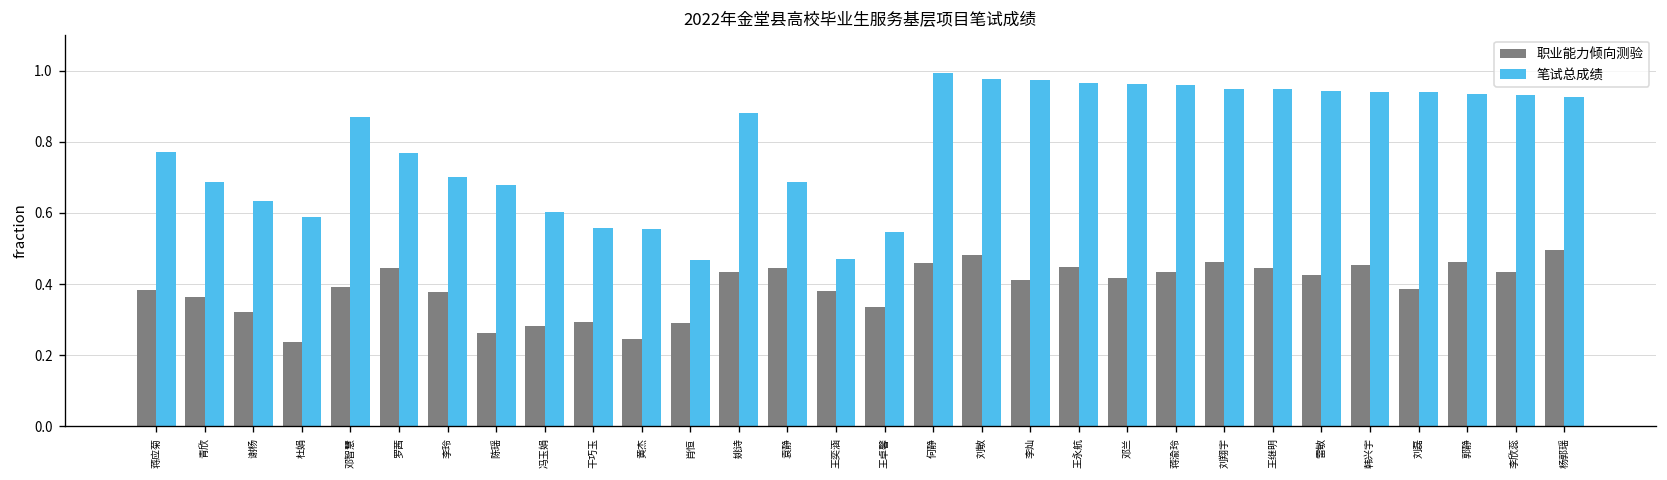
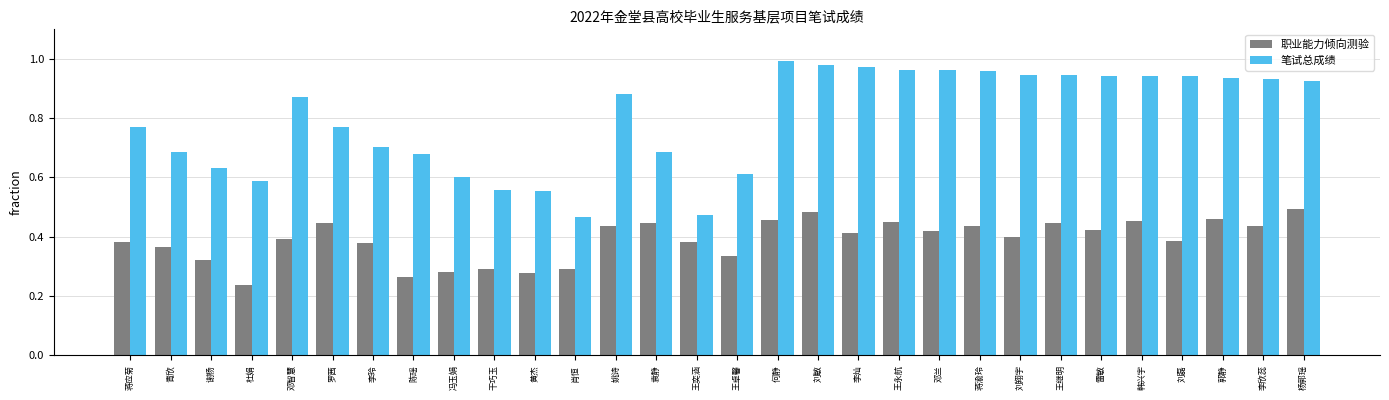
职业能力倾向测验, 黄杰: 0.25 -> 0.28
笔试总成绩, 王卓馨: 0.55 -> 0.61
职业能力倾向测验, 刘翔宇: 0.46 -> 0.40
